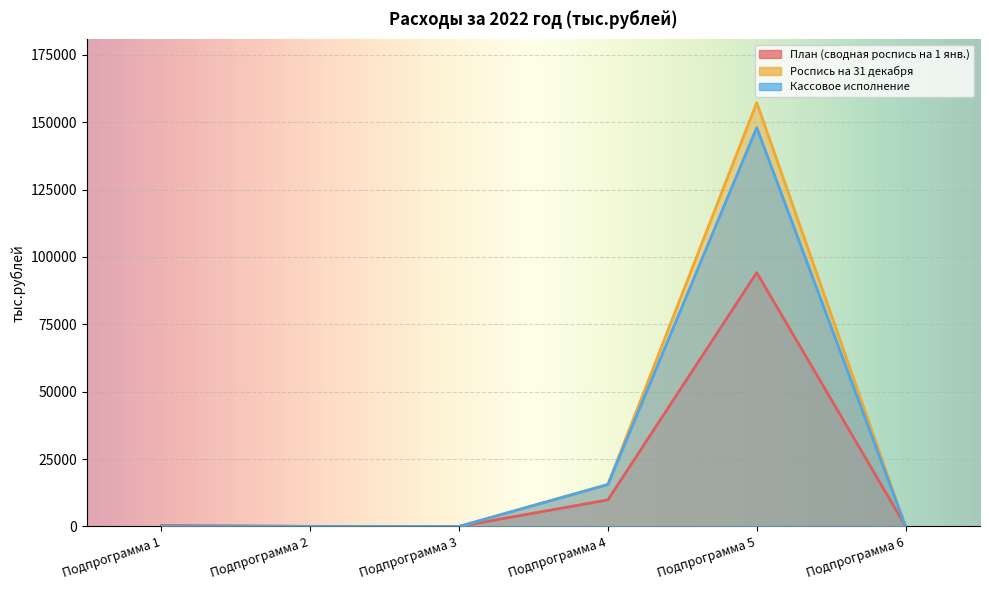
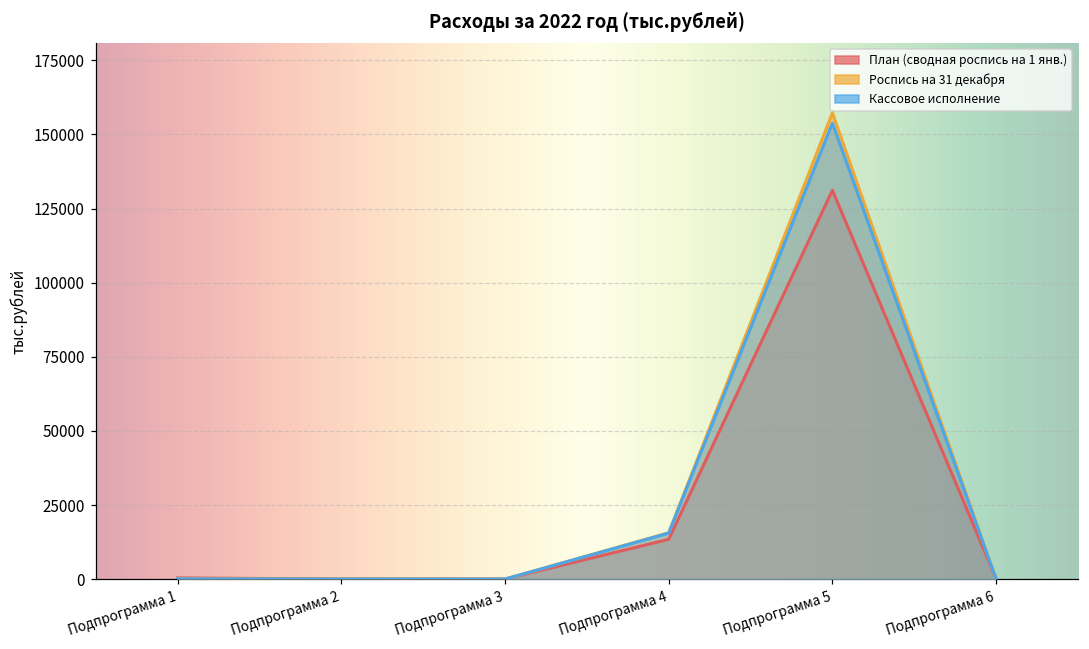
План (сводная роспись на 1 янв.), Подпрограмма 4: 10000 -> 13000
План (сводная роспись на 1 янв.), Подпрограмма 5: 94000 -> 131000
Кассовое исполнение, Подпрограмма 5: 148000 -> 154000
